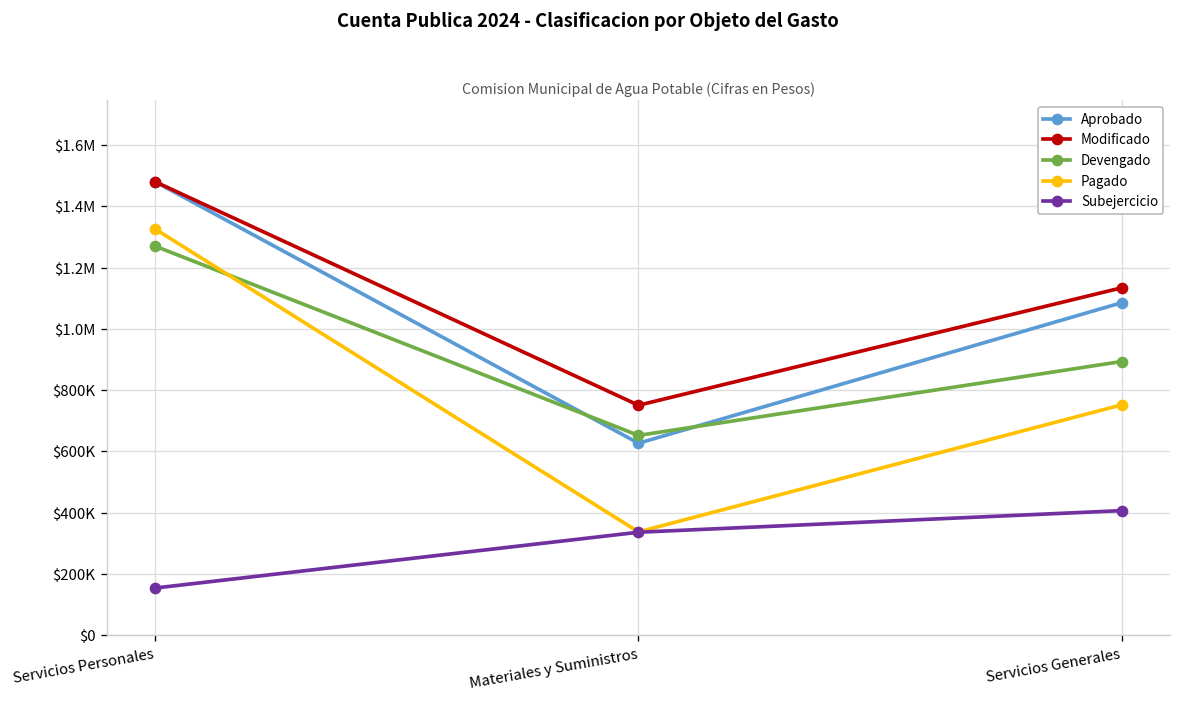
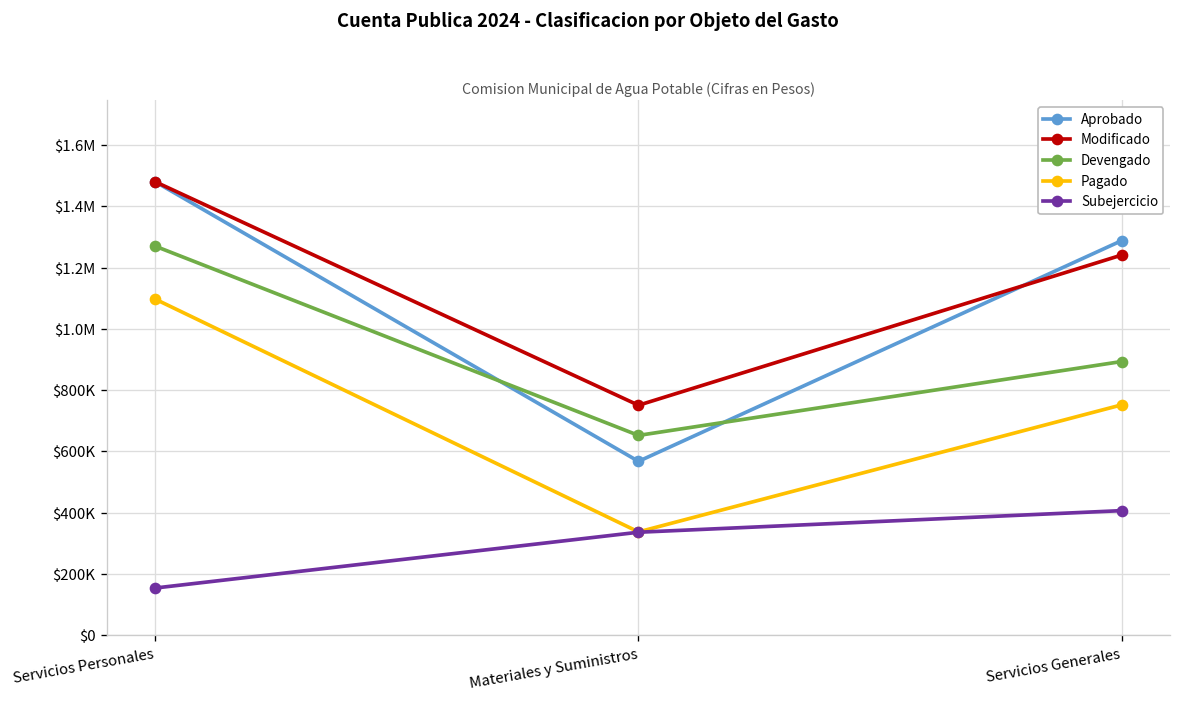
Pagado, Servicios Personales: $1330000 -> $1100000
Aprobado, Materiales y Suministros: $630000 -> $570000
Aprobado, Servicios Generales: $1090000 -> $1290000
Modificado, Servicios Generales: $1130000 -> $1240000
